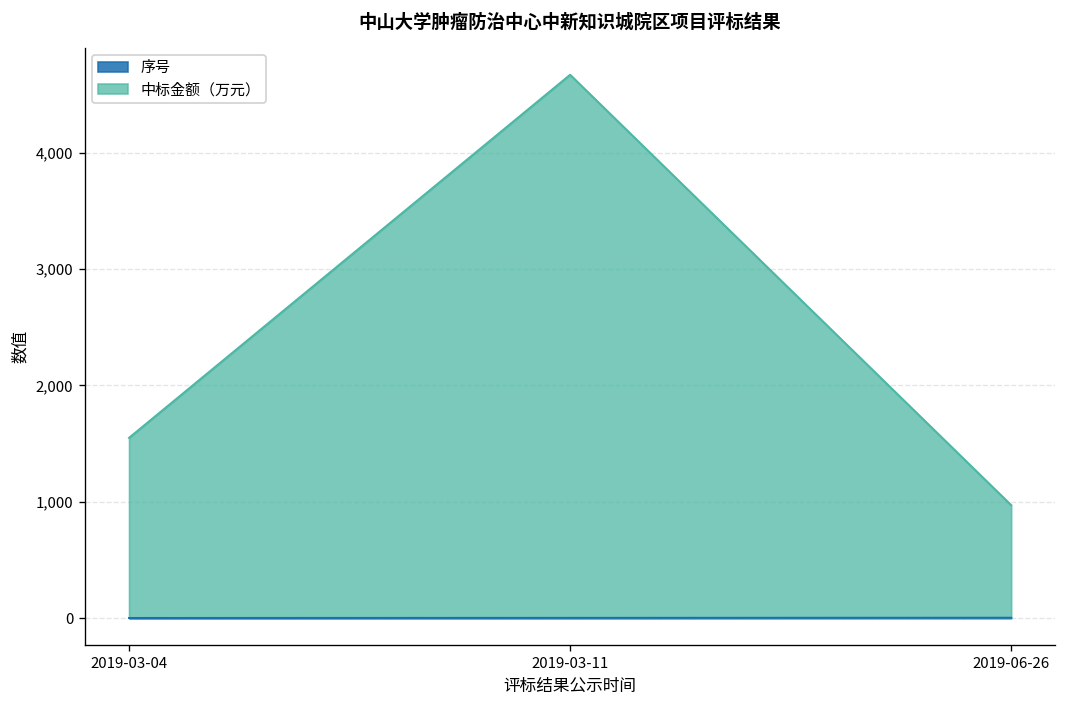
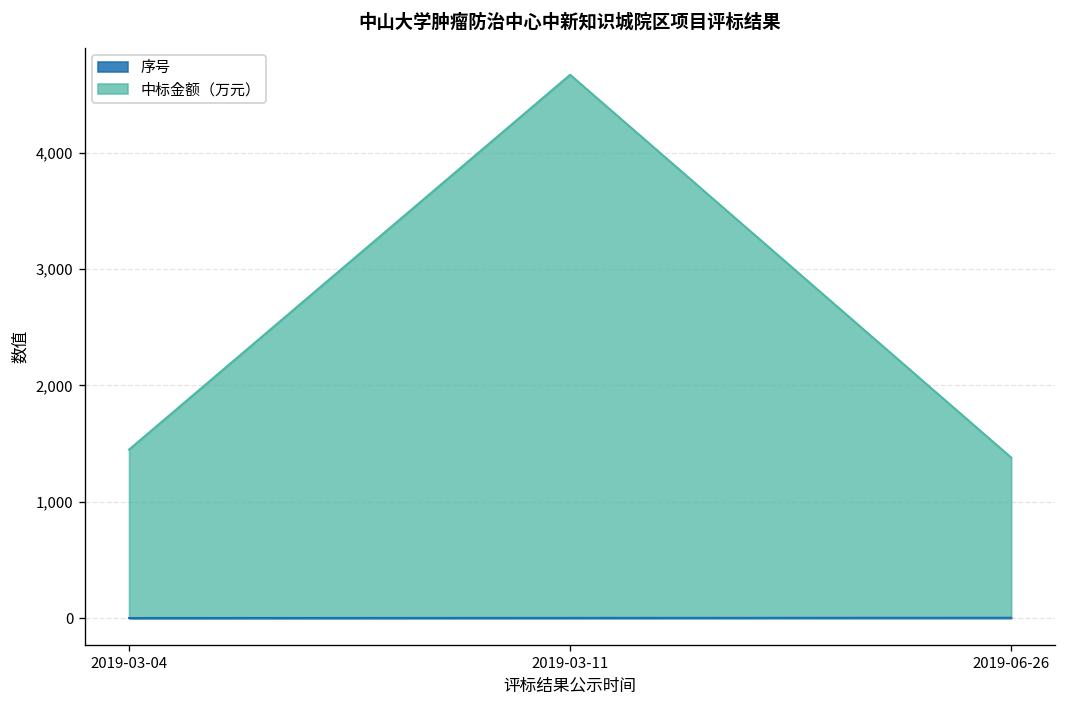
中标金额（万元）, 2019-03-04: 1,500 -> 1,400
中标金额（万元）, 2019-06-26: 1,000 -> 1,400
